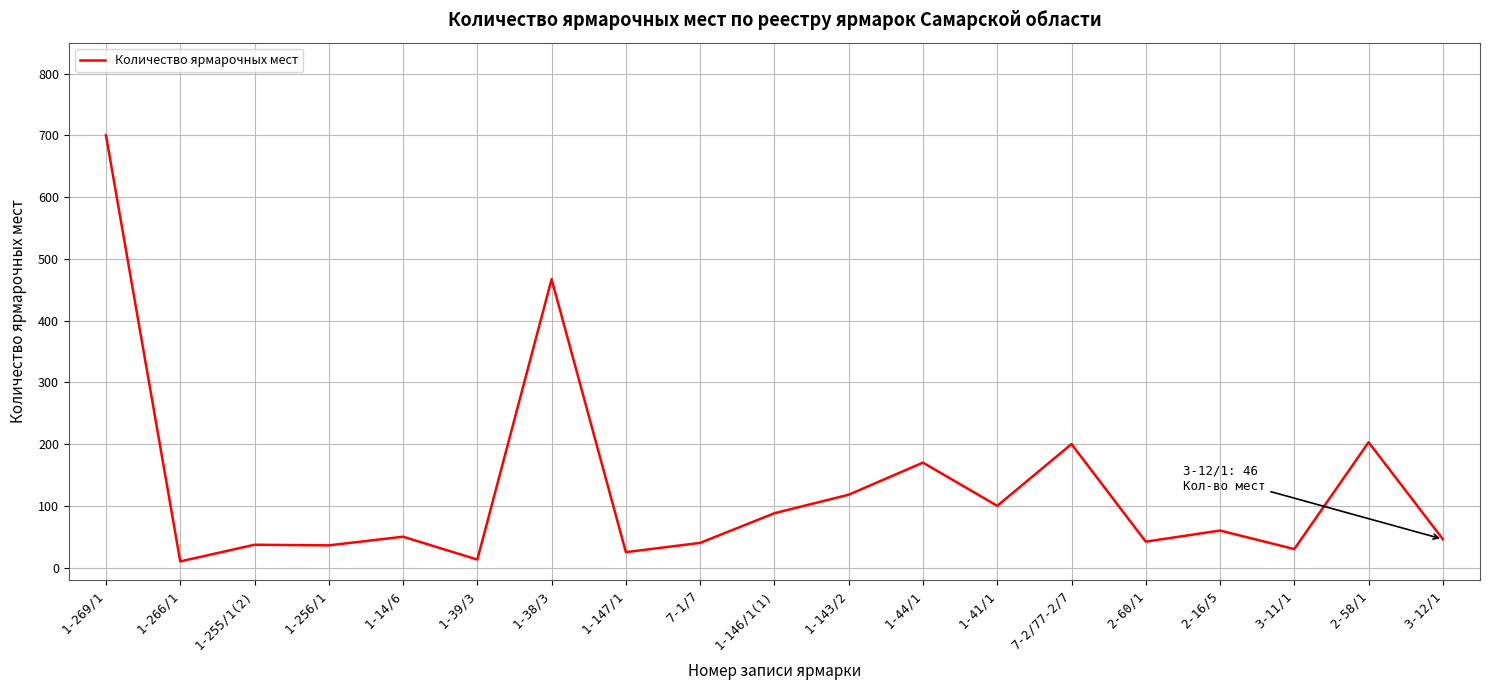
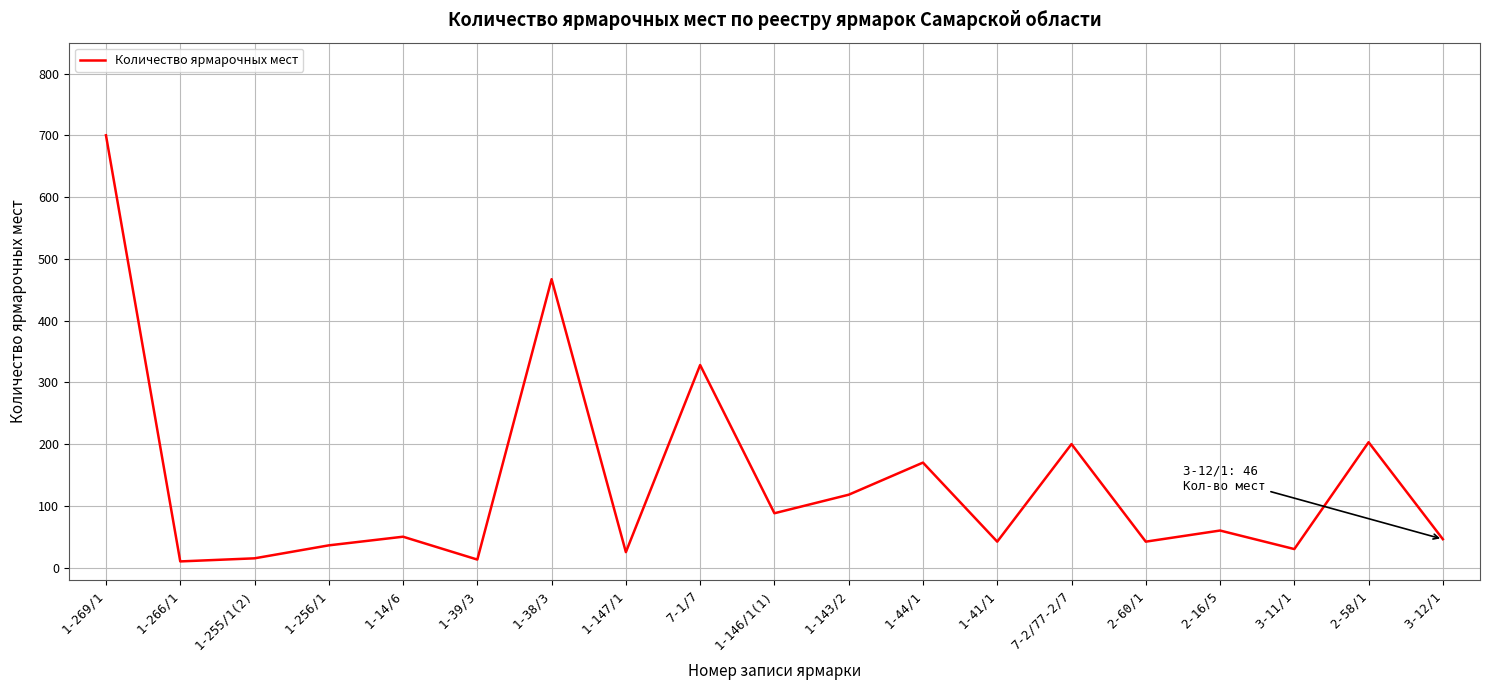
1-255/1(2): 40 -> 20
7-1/7: 40 -> 330
1-41/1: 100 -> 40
